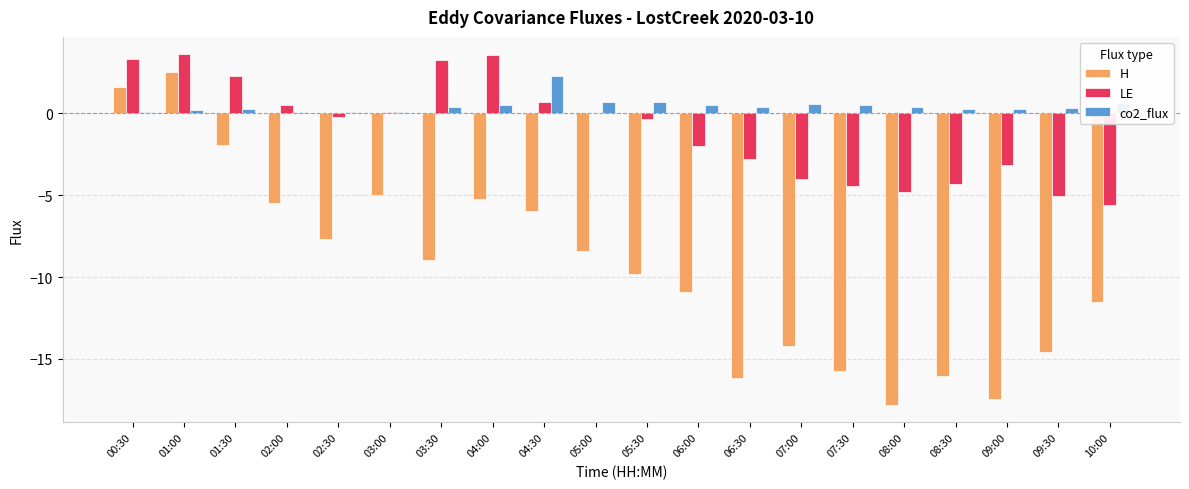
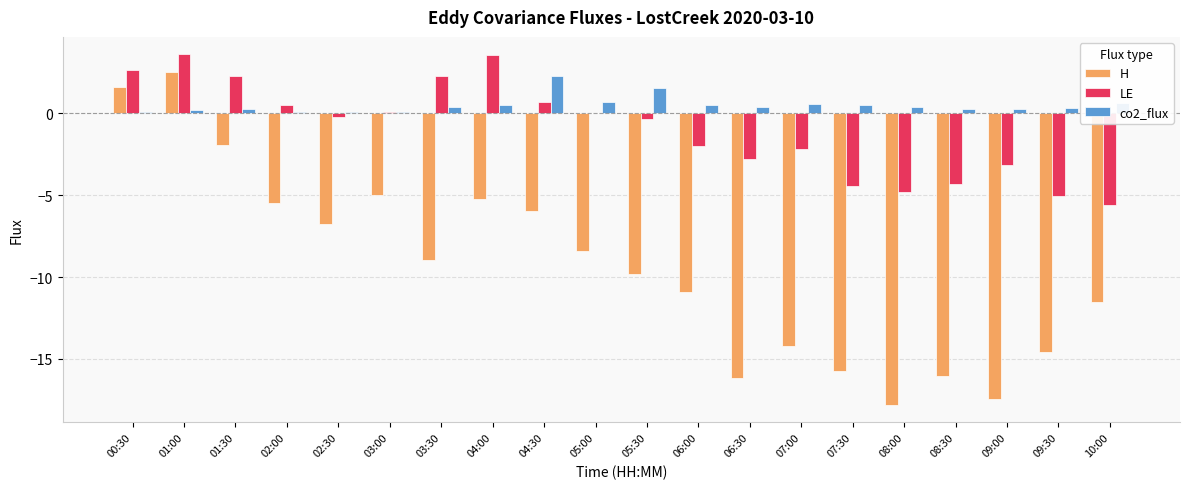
LE, 00:30: 3.4 -> 2.7
H, 02:30: -7.7 -> -6.8
LE, 03:30: 3.3 -> 2.3
co2_flux, 05:30: 0.7 -> 1.6
LE, 07:00: -4.0 -> -2.2
